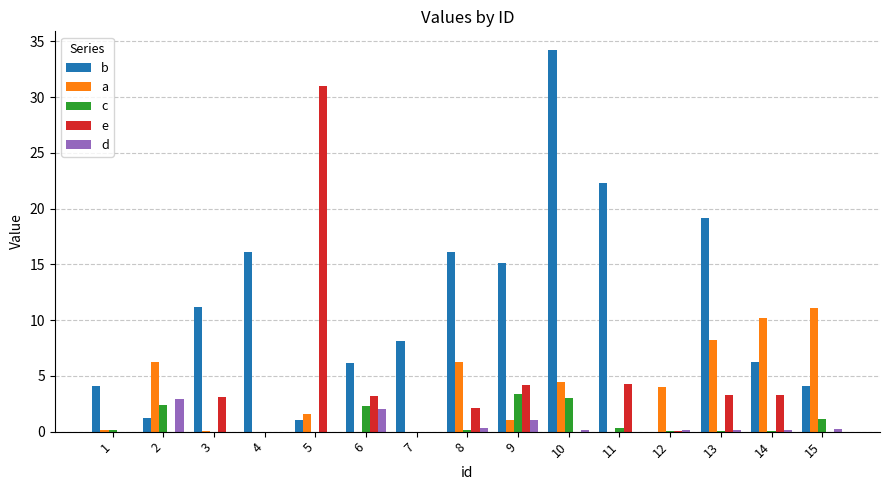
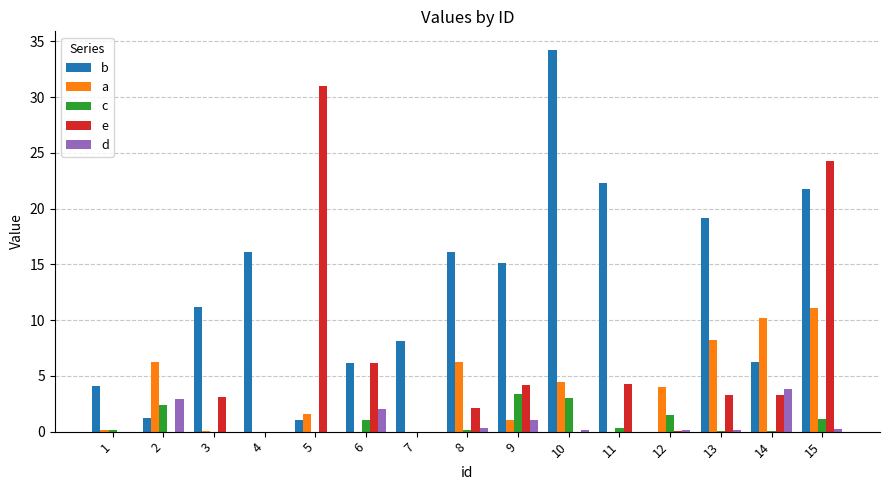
c, 6: 2.3 -> 1.0
e, 6: 3.2 -> 6.2
c, 12: 0.1 -> 1.5
d, 14: 0.2 -> 3.8
b, 15: 4.1 -> 21.8
e, 15: 0.0 -> 24.3
